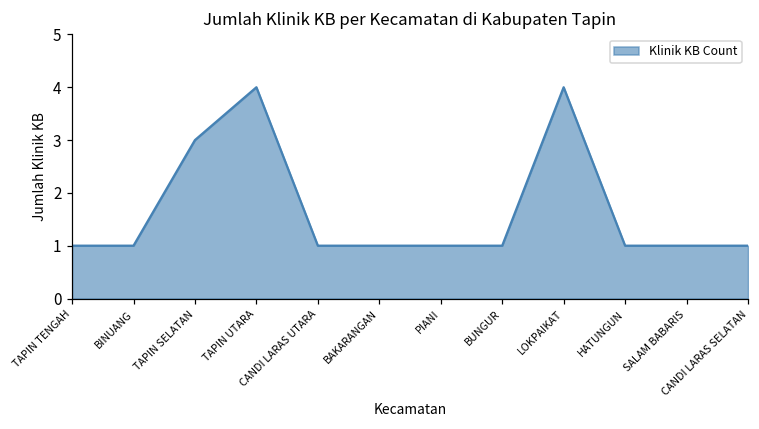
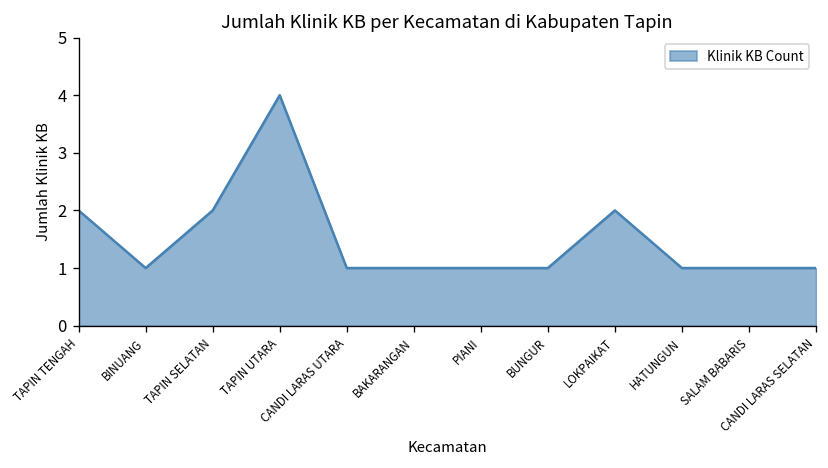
TAPIN TENGAH: 1 -> 2
TAPIN SELATAN: 3 -> 2
LOKPAIKAT: 4 -> 2
